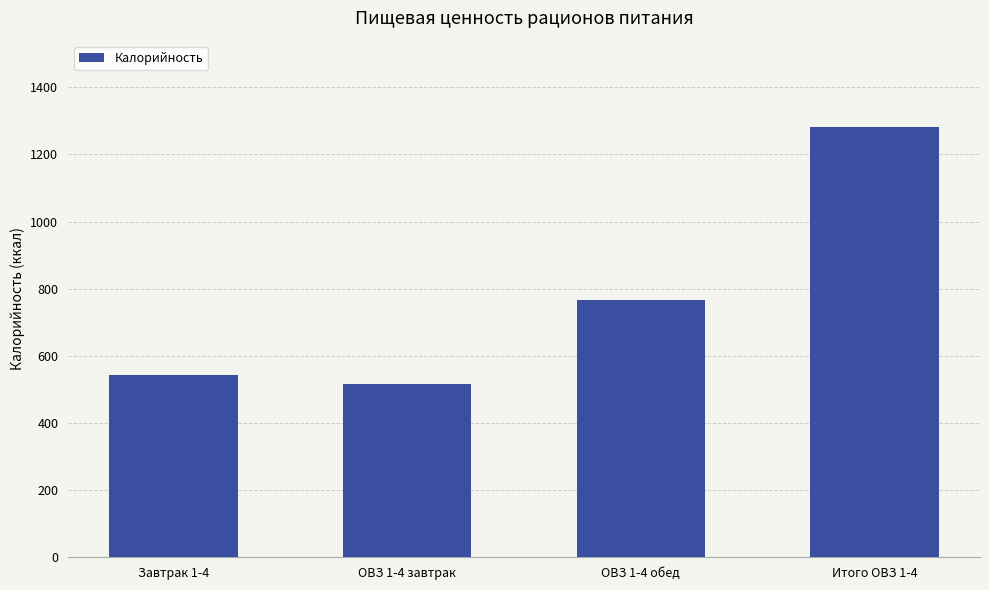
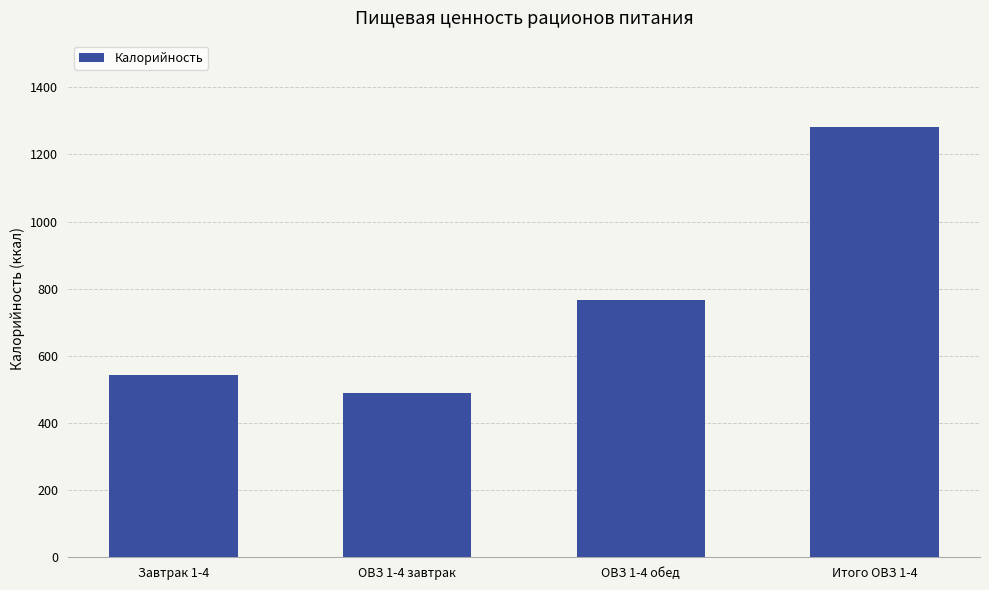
ОВЗ 1-4 завтрак: 520 -> 490
